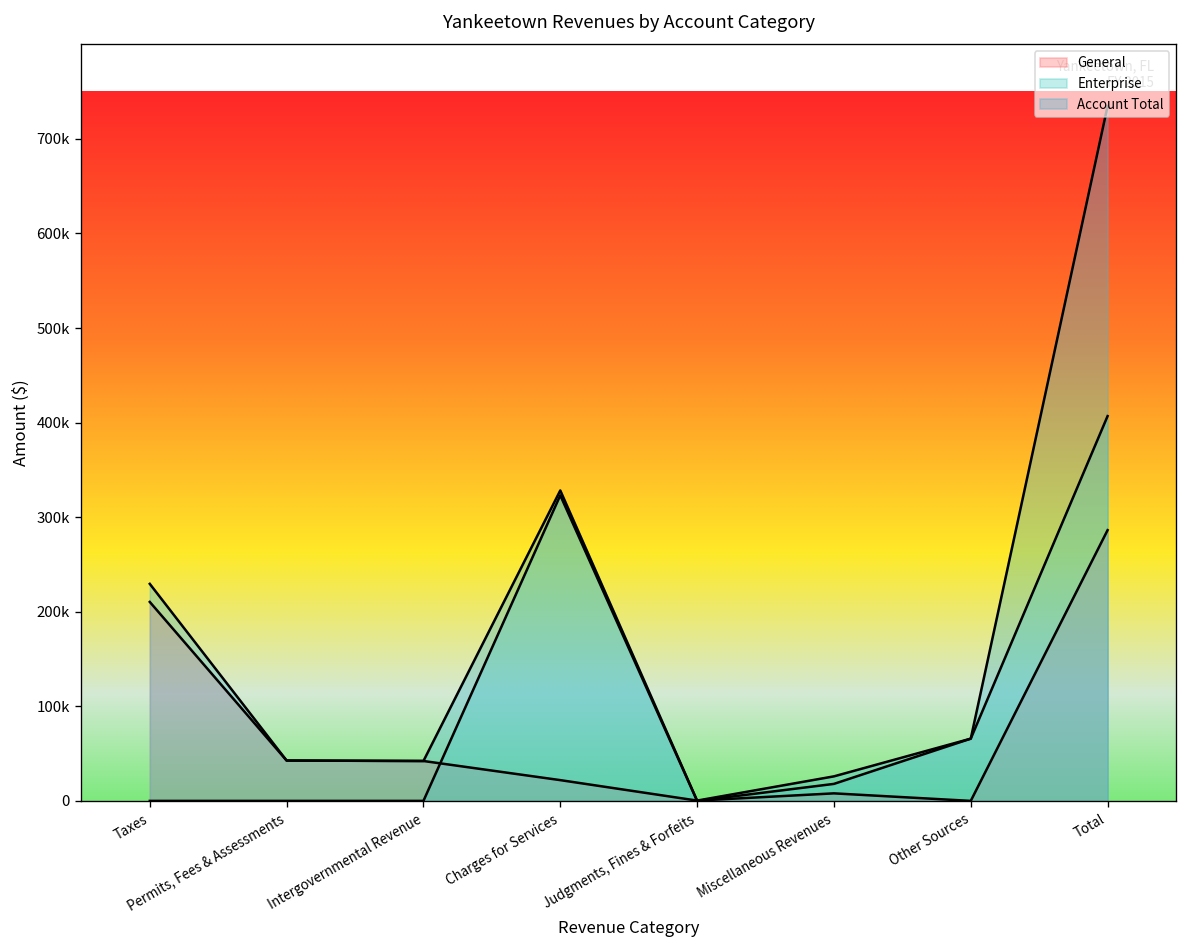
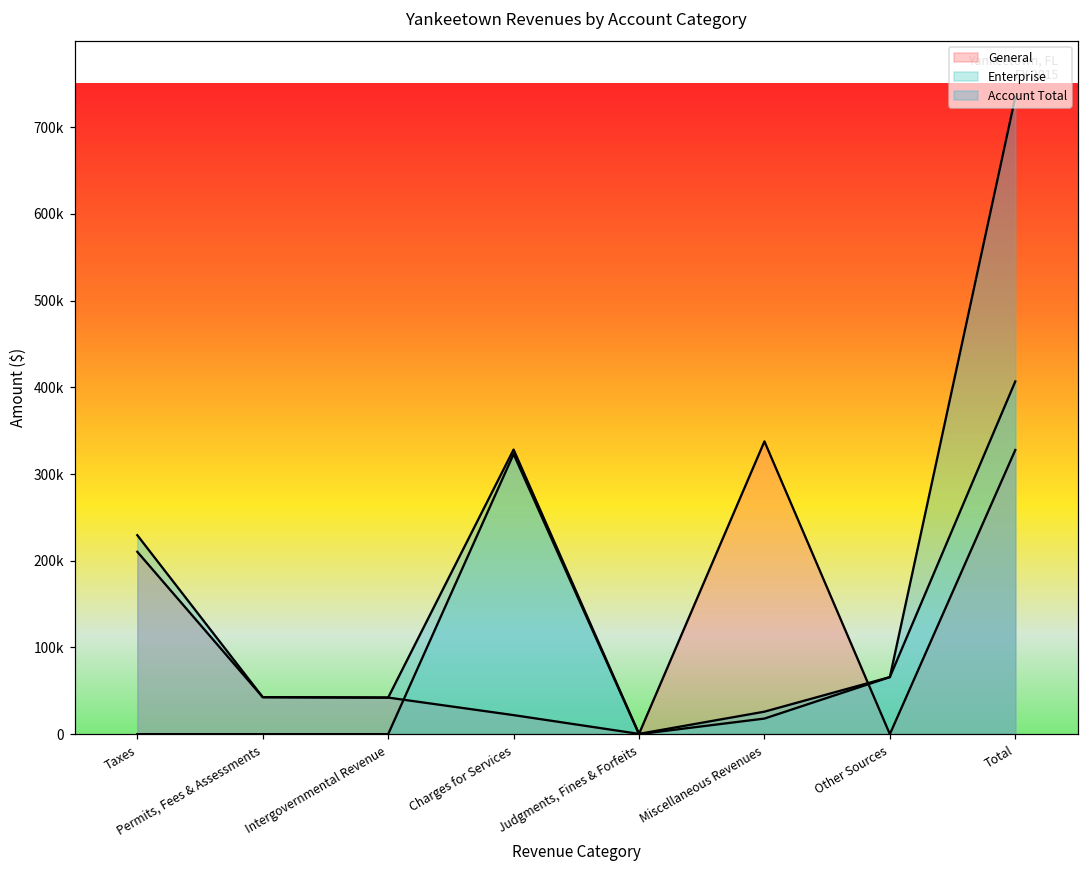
General, Miscellaneous Revenues: 10000 -> 340000
General, Total: 290000 -> 330000
